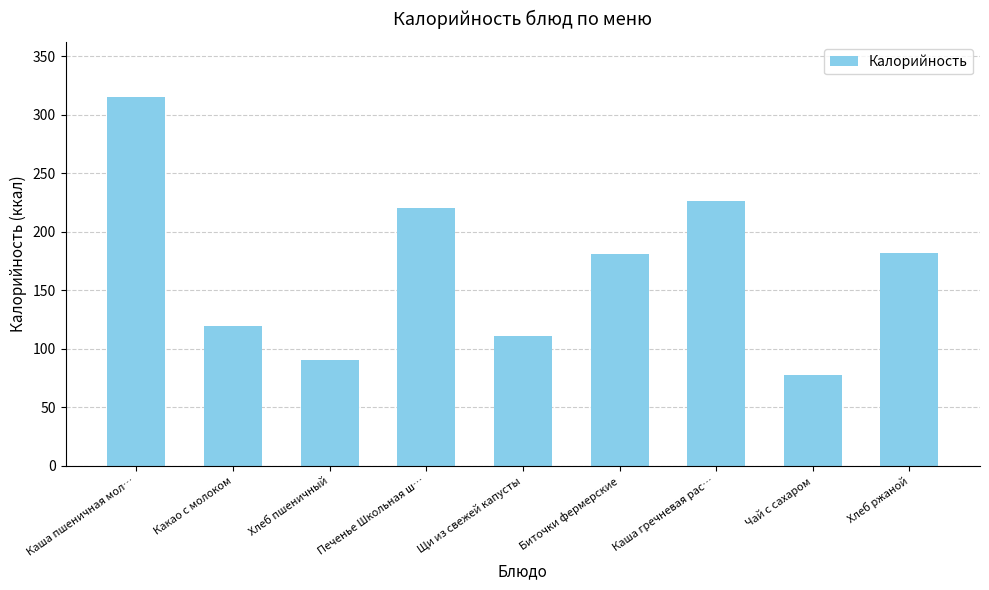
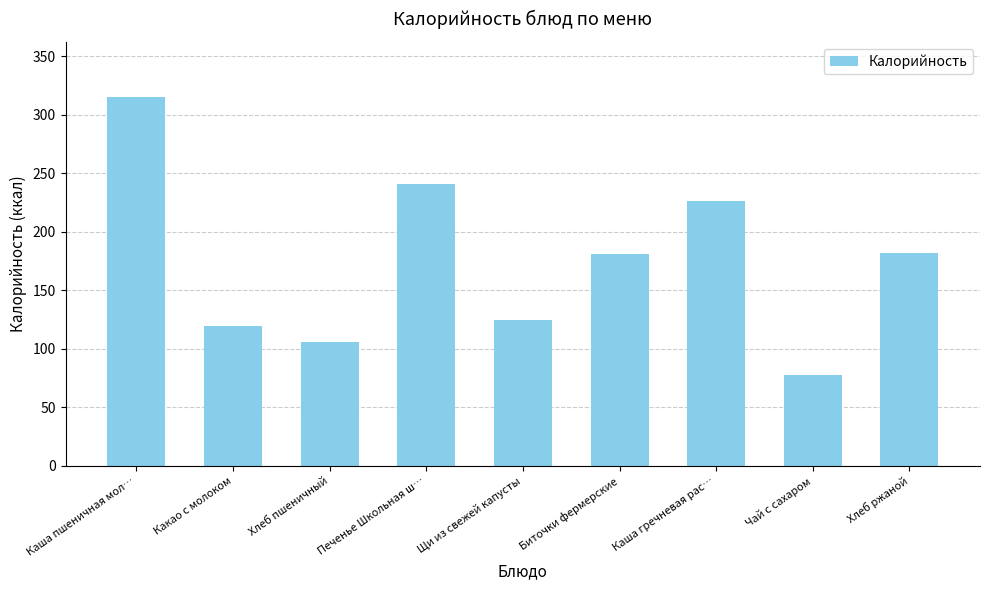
Хлеб пшеничный: 90 -> 106
Печенье Школьная ш…: 220 -> 241
Щи из свежей капусты: 111 -> 125
